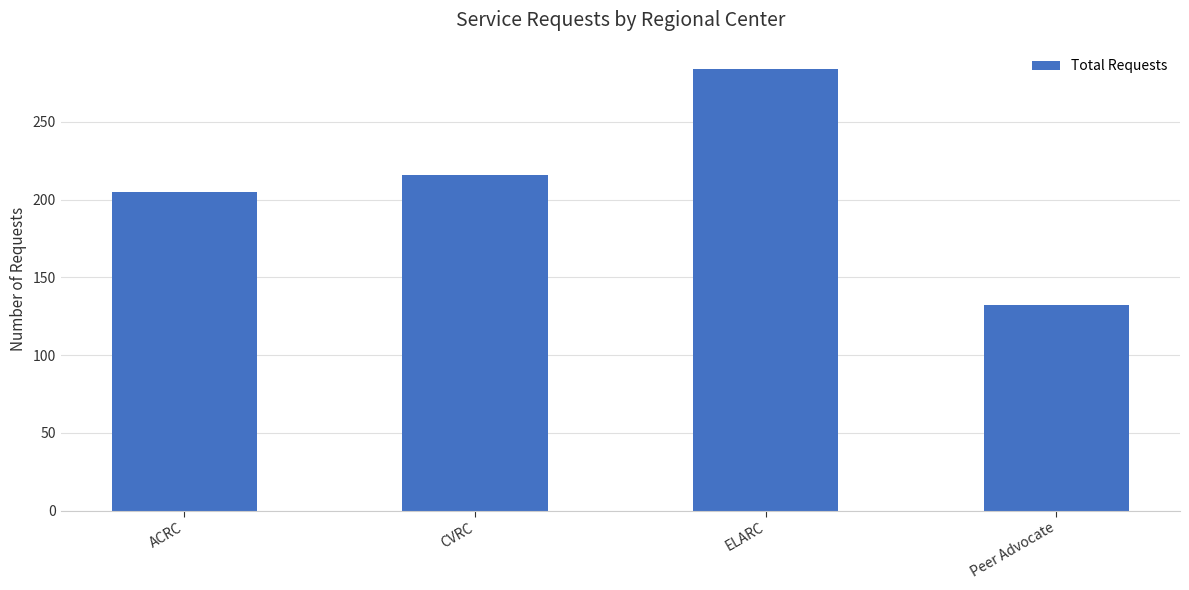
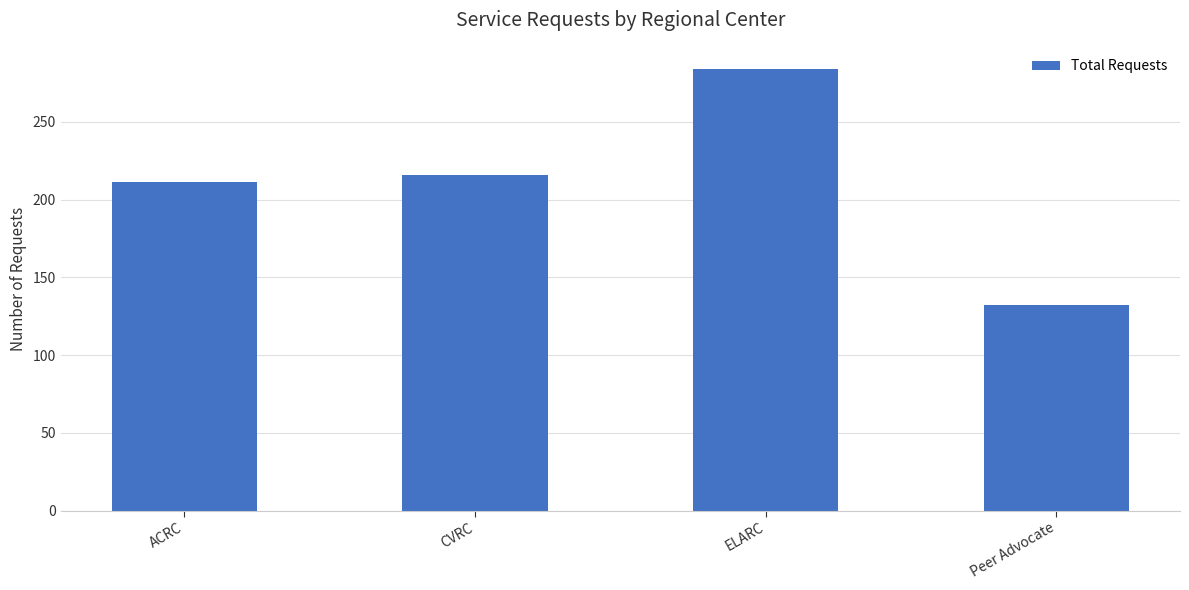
ACRC: 205 -> 211
